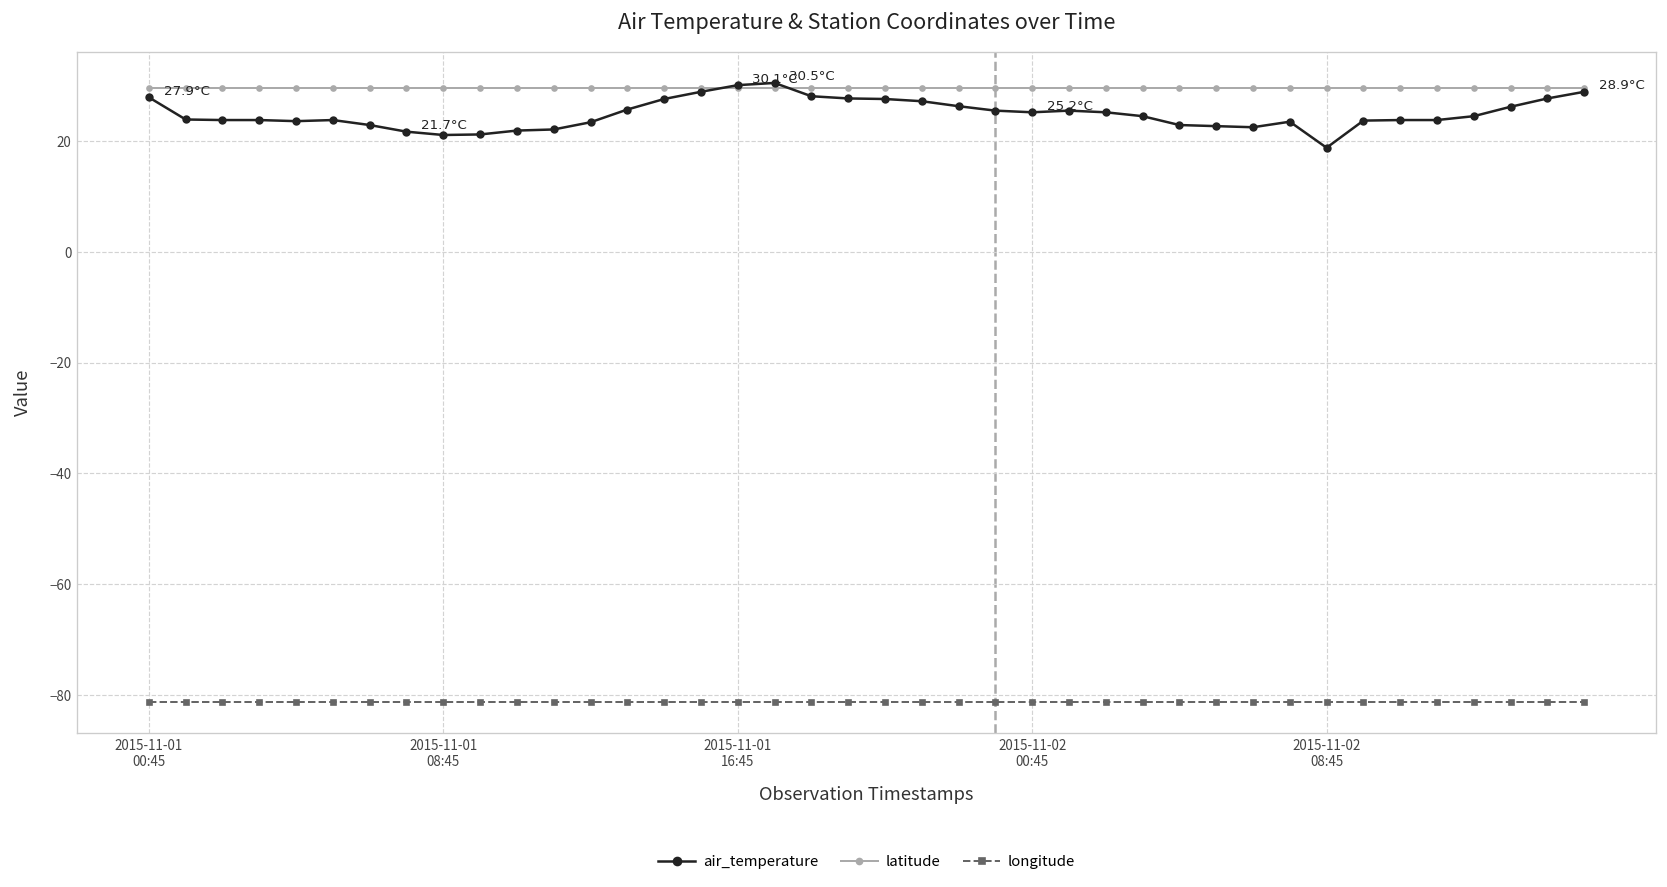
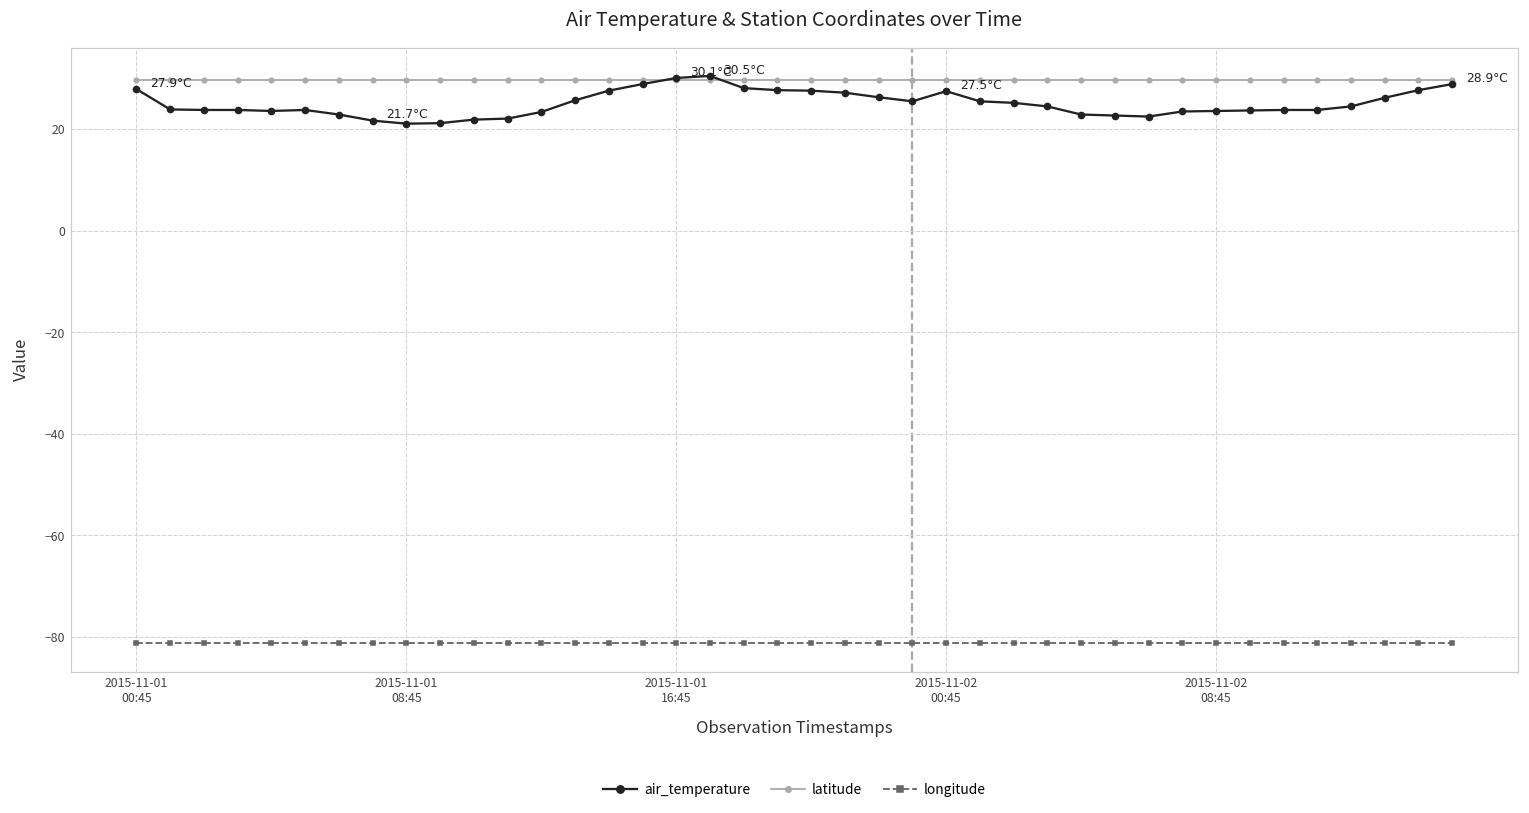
air_temperature, 2015-11-02 00:45: 25.2°C -> 27.5°C
air_temperature, 2015-11-02 08:45: 19 -> 24
